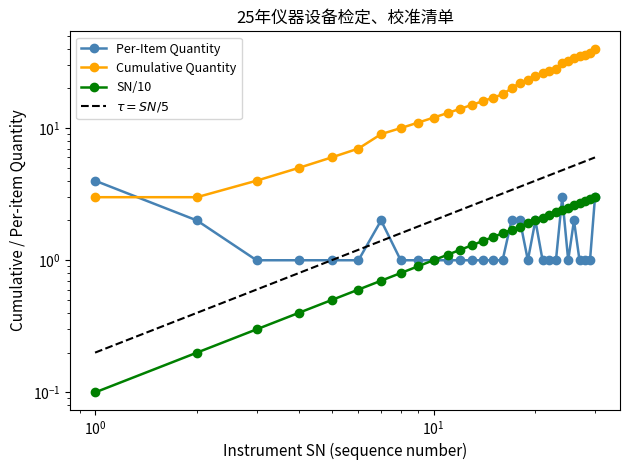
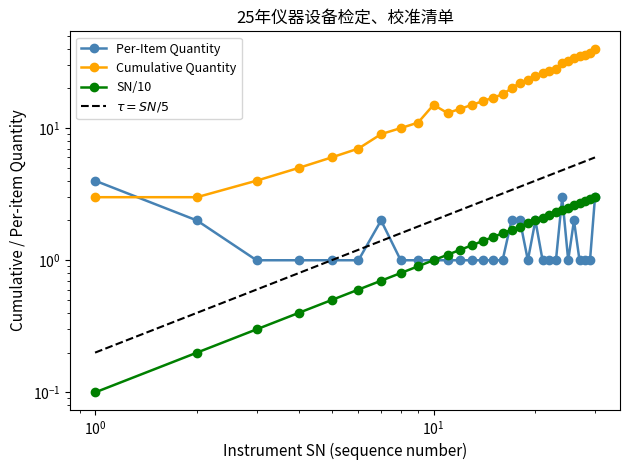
Cumulative Quantity, 10^1: 12 -> 15
